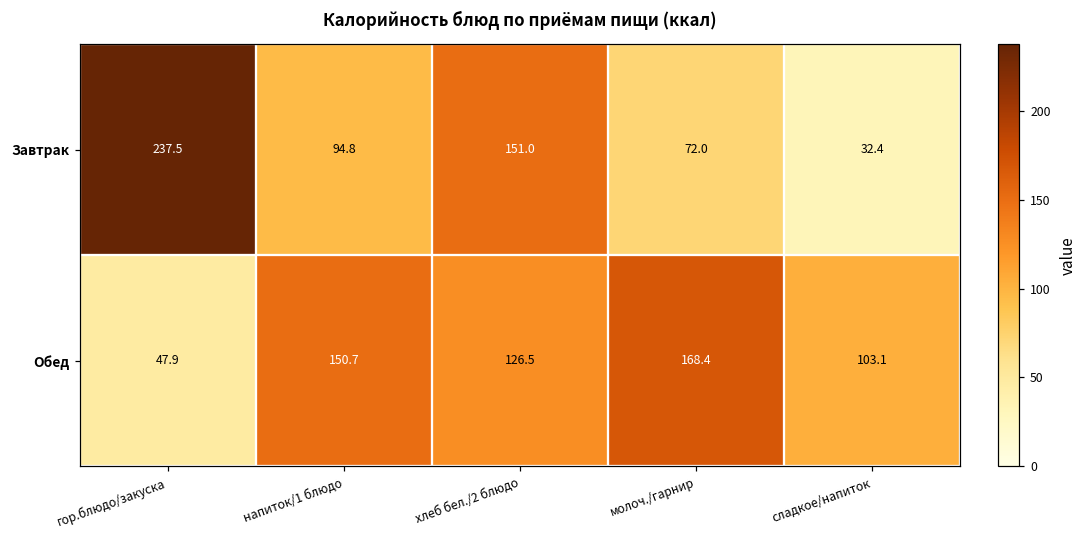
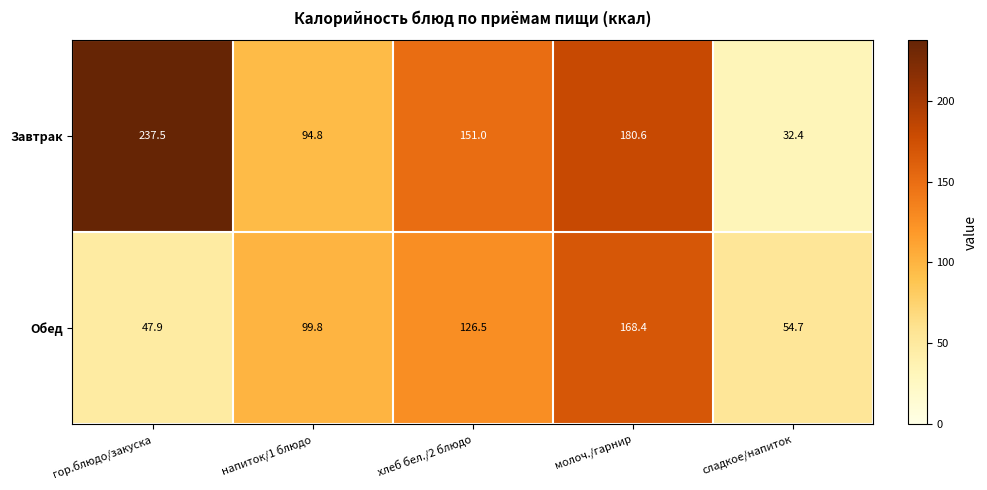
Завтрак, молоч./гарнир: 72.0 -> 180.6
Обед, напиток/1 блюдо: 150.7 -> 99.8
Обед, сладкое/напиток: 103.1 -> 54.7
